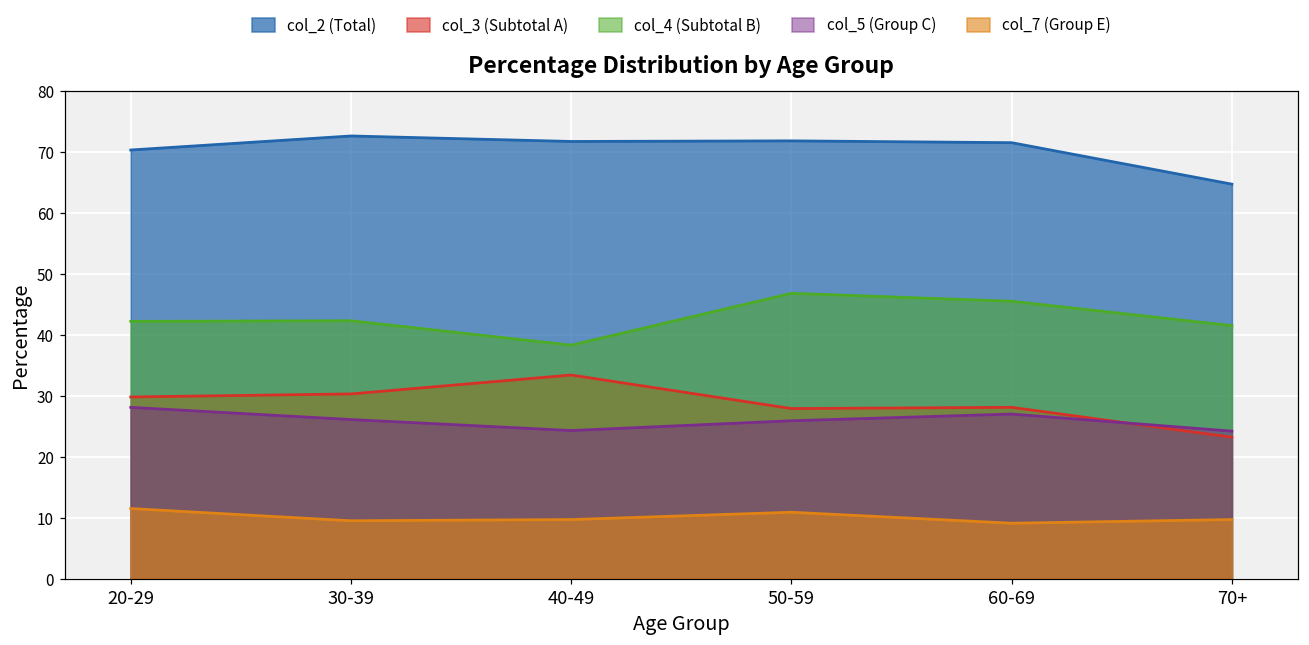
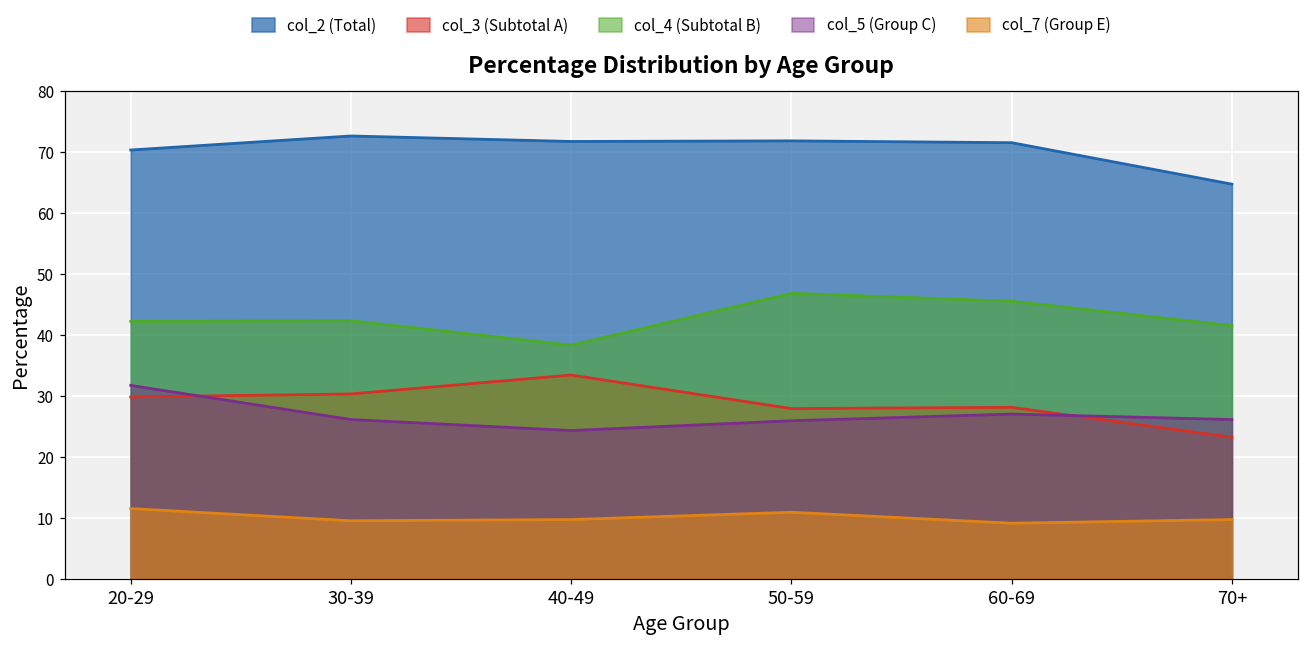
col_5 (Group C), 20-29: 28 -> 32
col_5 (Group C), 70+: 24 -> 26
